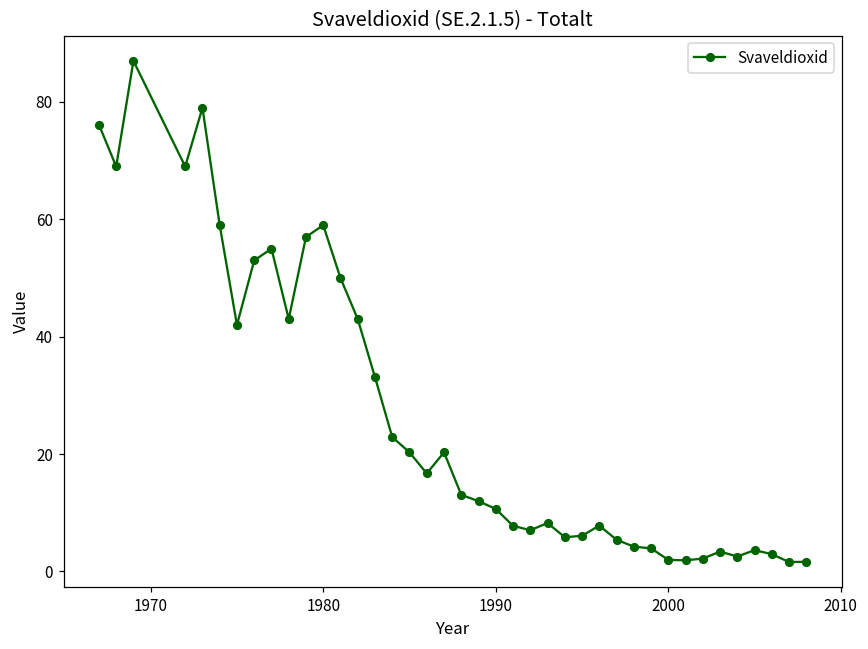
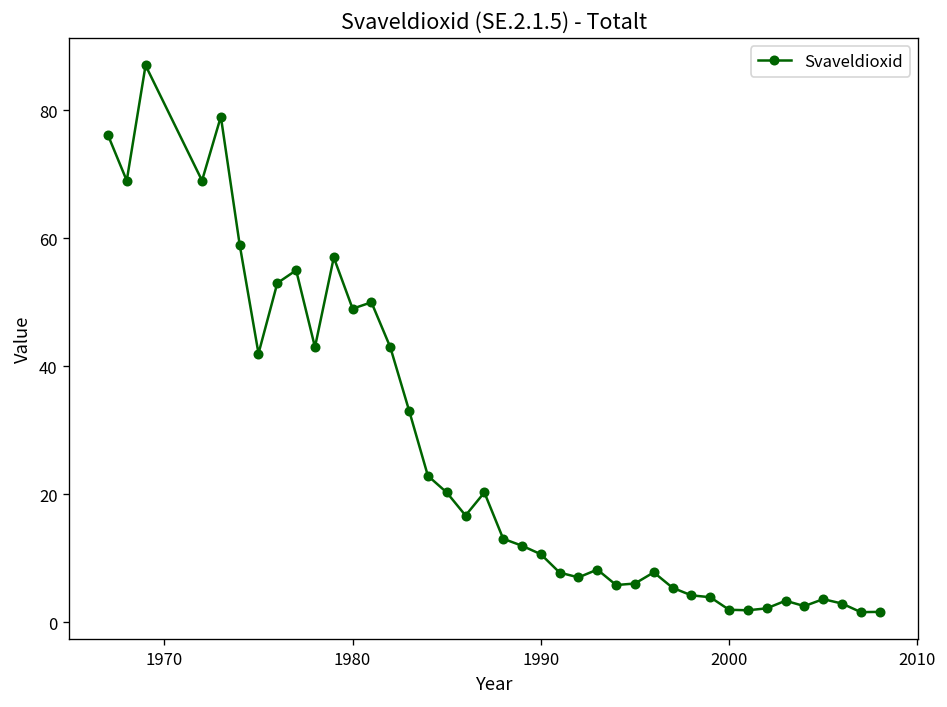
1980: 59 -> 49
